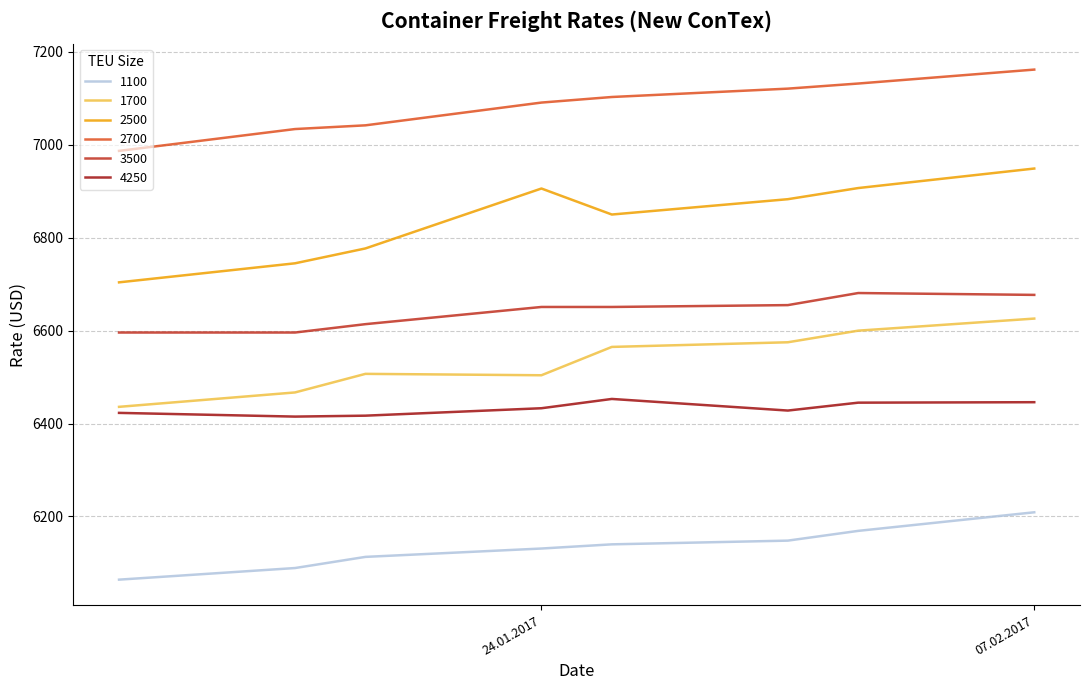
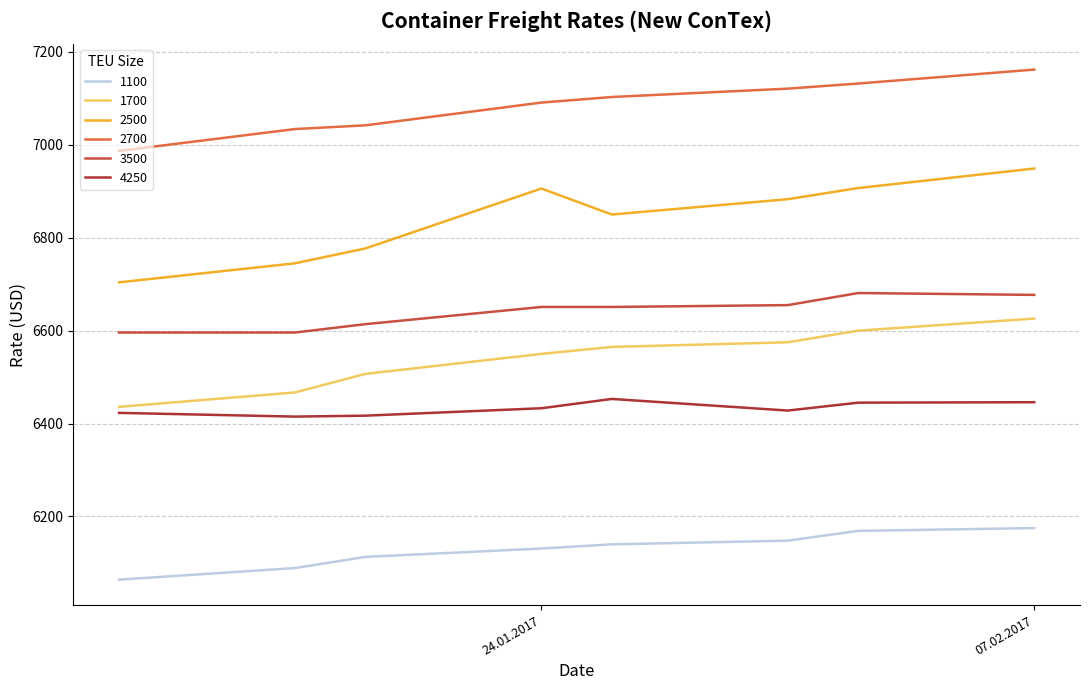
1700, 24.01.2017: 6500 -> 6550
1100, 07.02.2017: 6210 -> 6180
